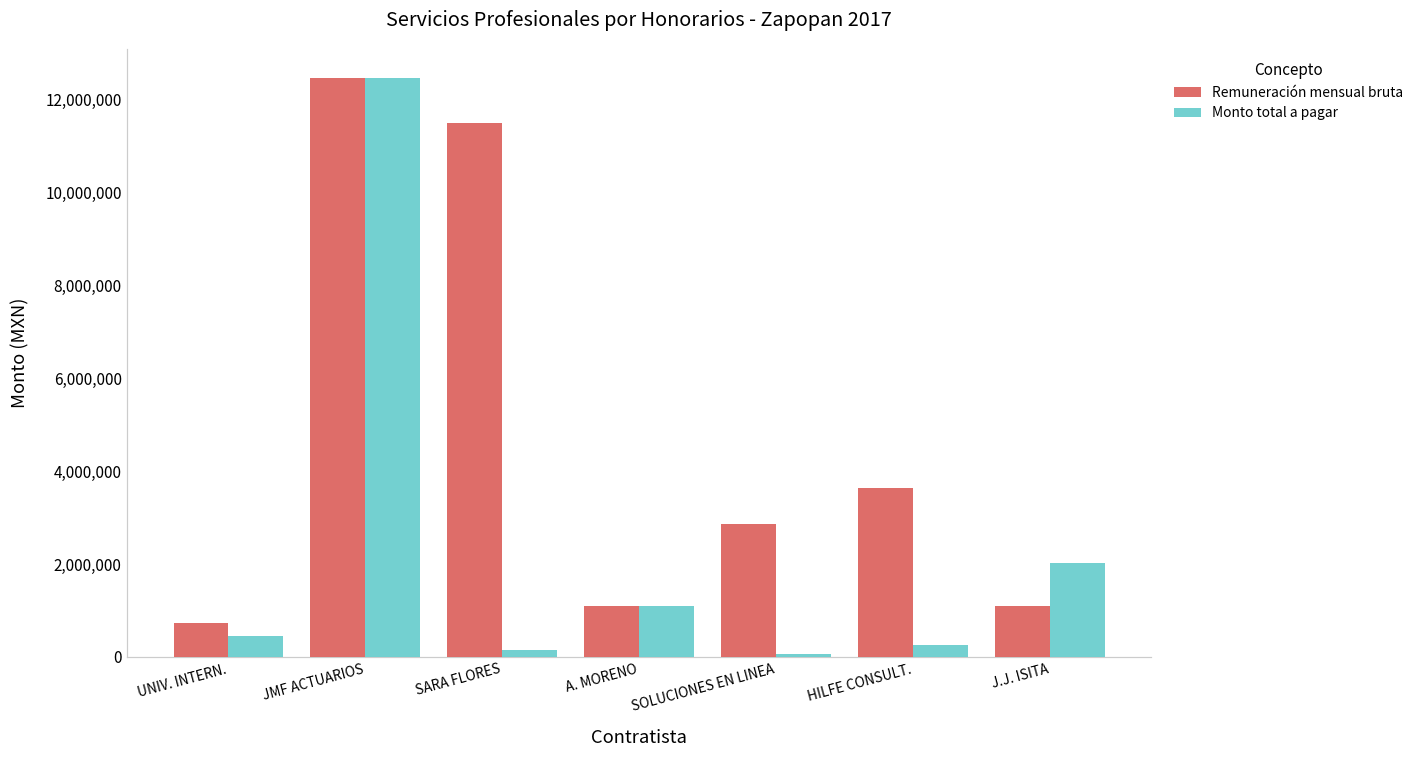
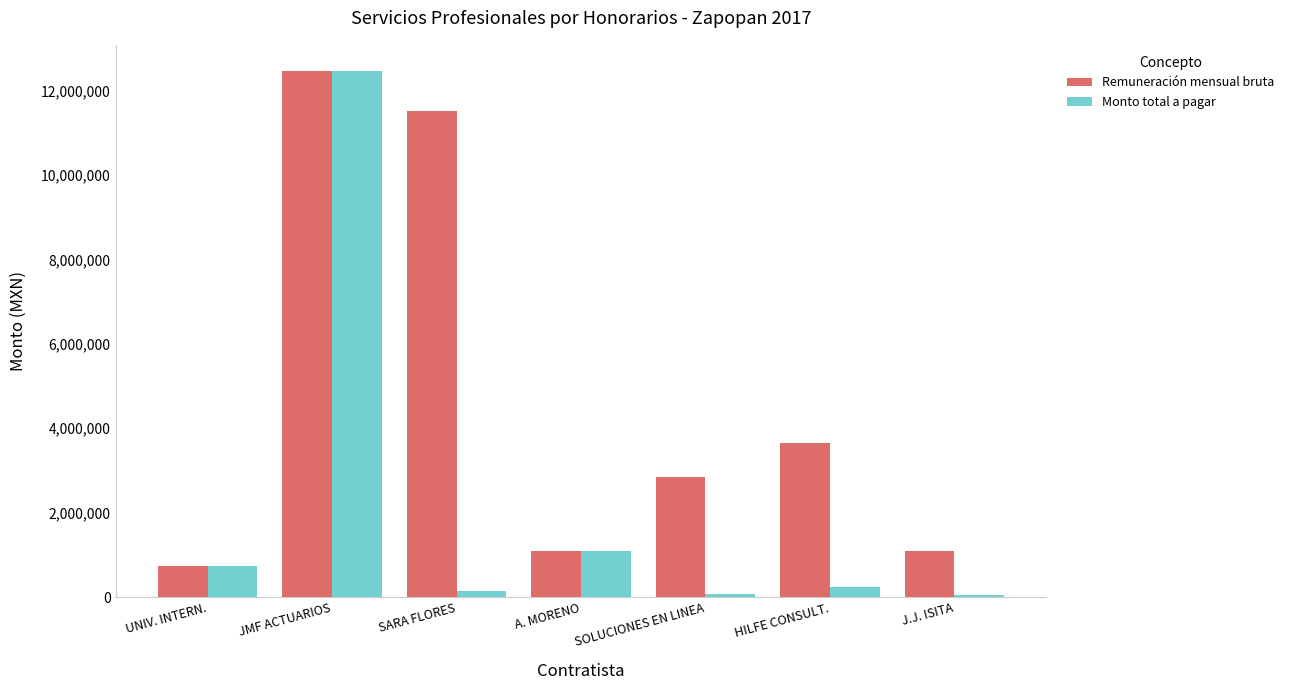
Monto total a pagar, UNIV. INTERN.: 500,000 -> 700,000
Monto total a pagar, J.J. ISITA: 2,000,000 -> 0
